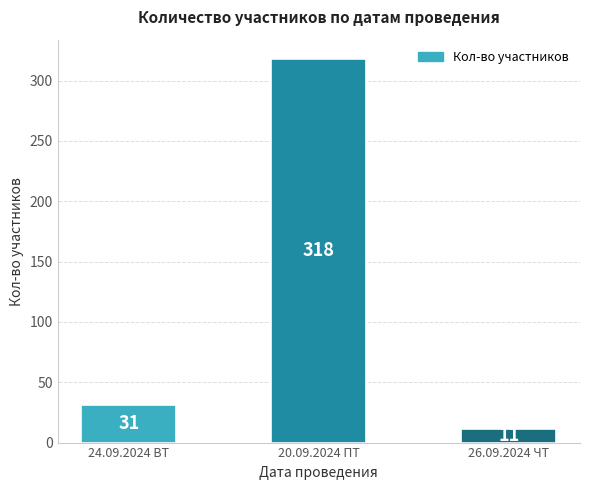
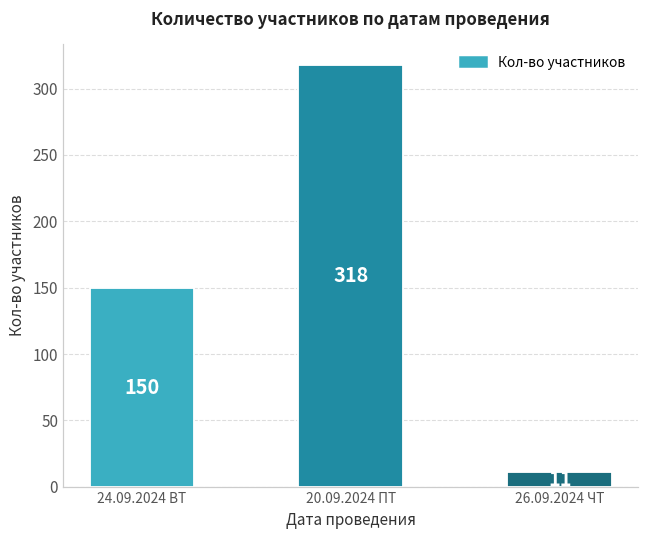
24.09.2024 ВТ: 31 -> 150
